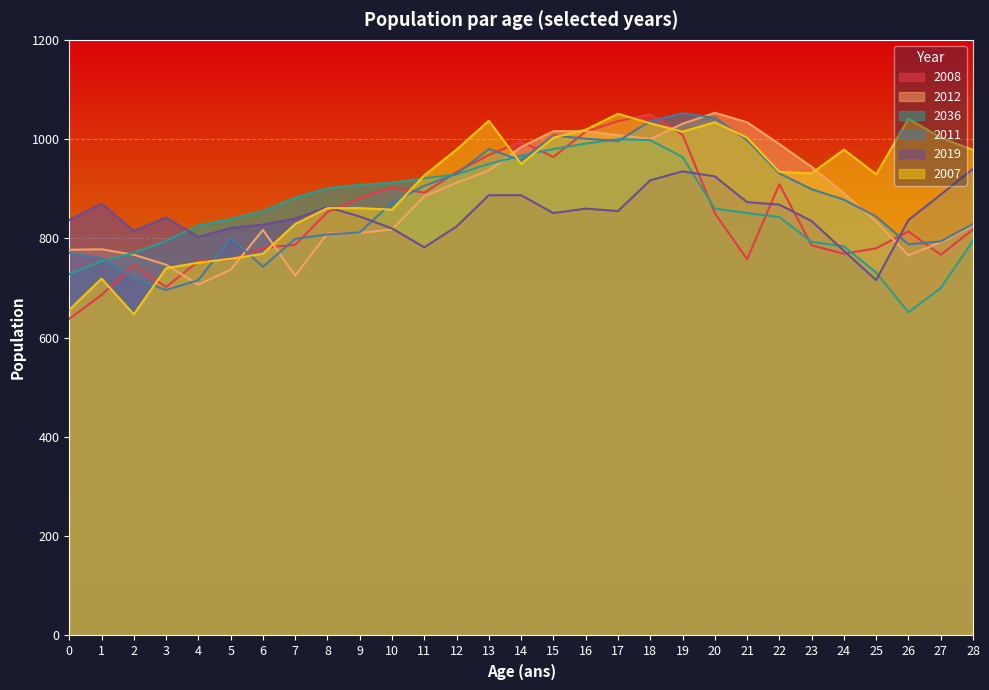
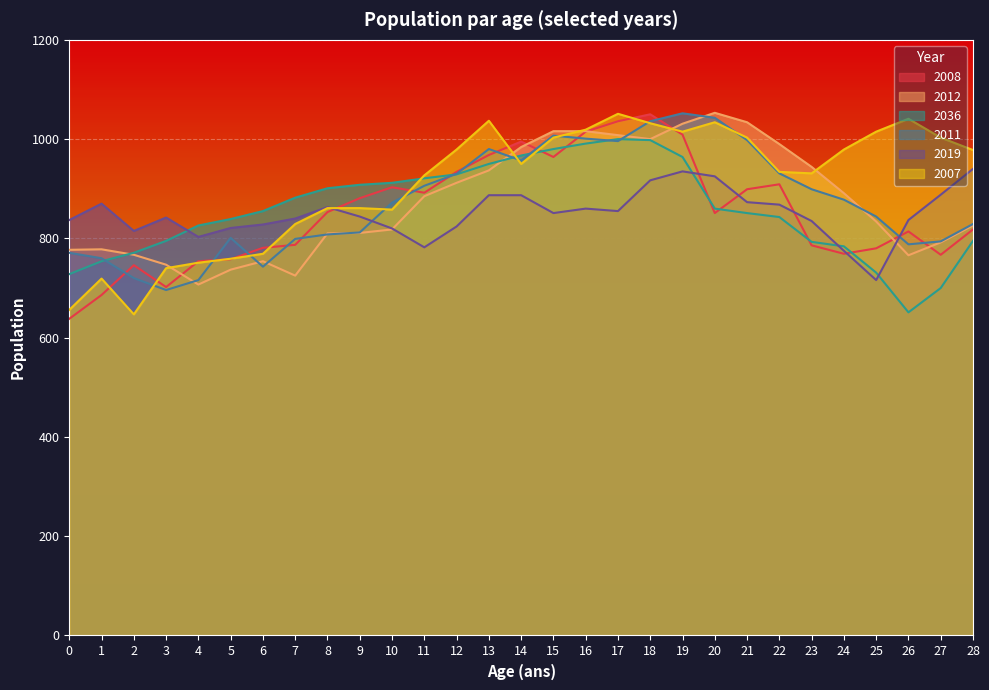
2012, 6: 820 -> 750
2008, 21: 760 -> 900
2007, 25: 930 -> 1020
